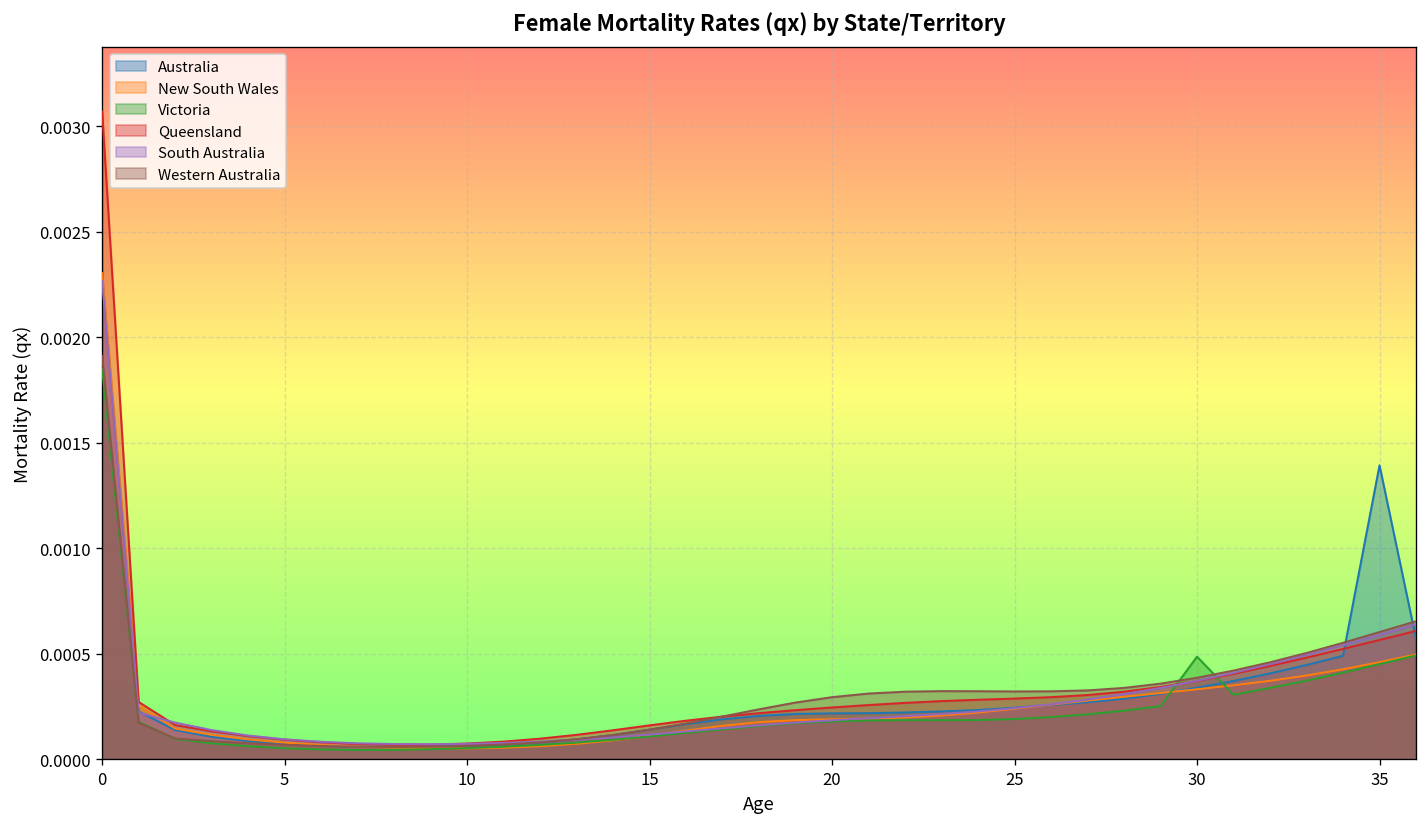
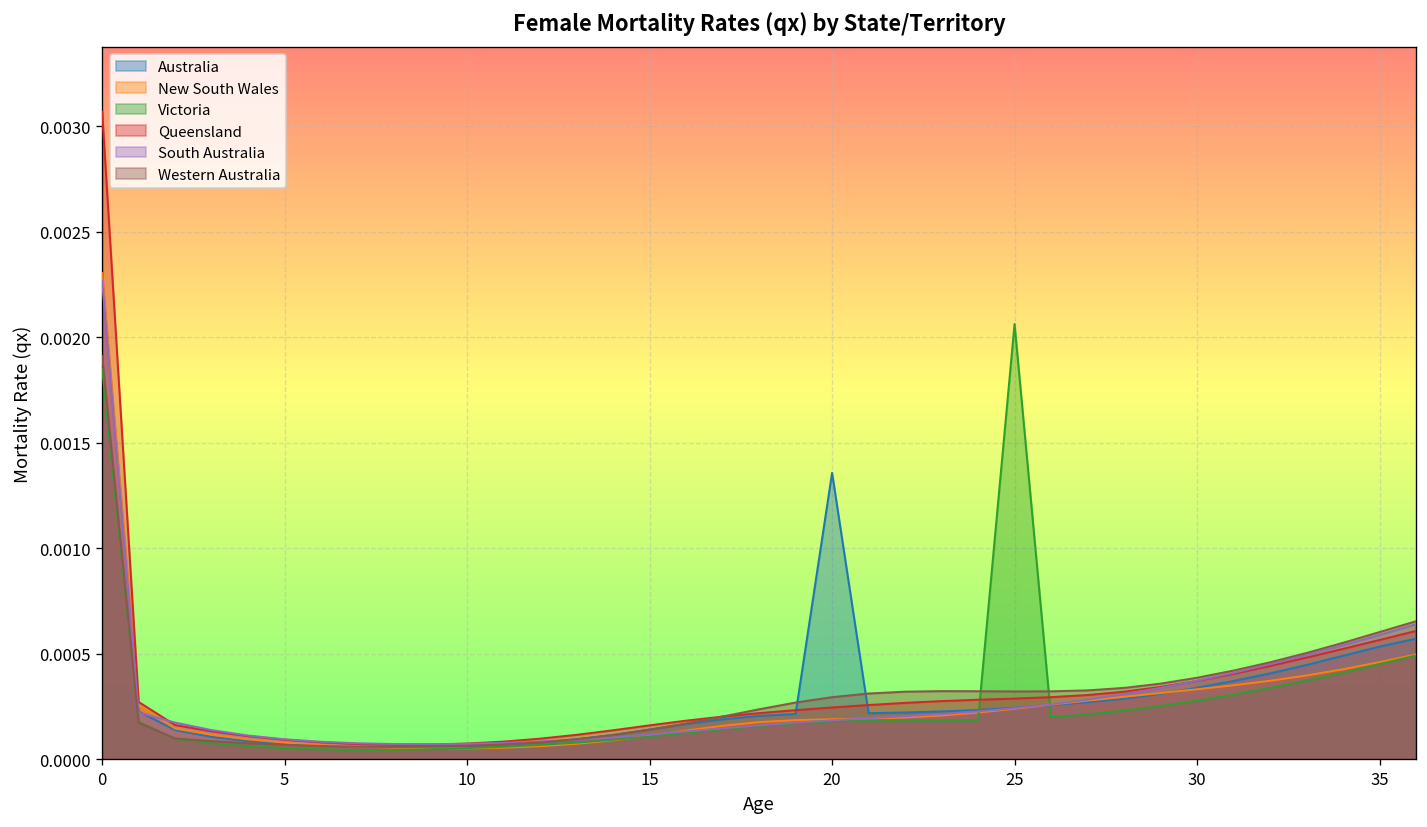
Australia, 20: 0.00022 -> 0.00136
Victoria, 25: 0.00019 -> 0.00206
Victoria, 30: 0.00049 -> 0.00028
Australia, 35: 0.00139 -> 0.00053
